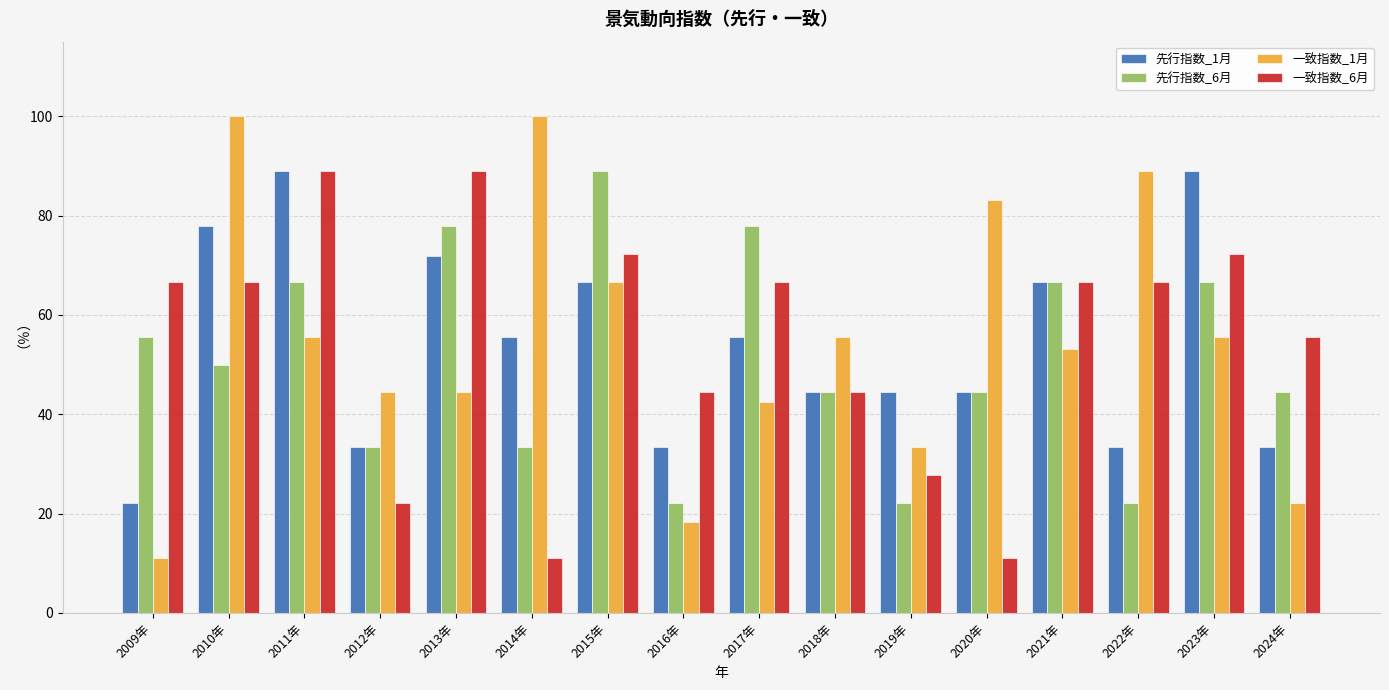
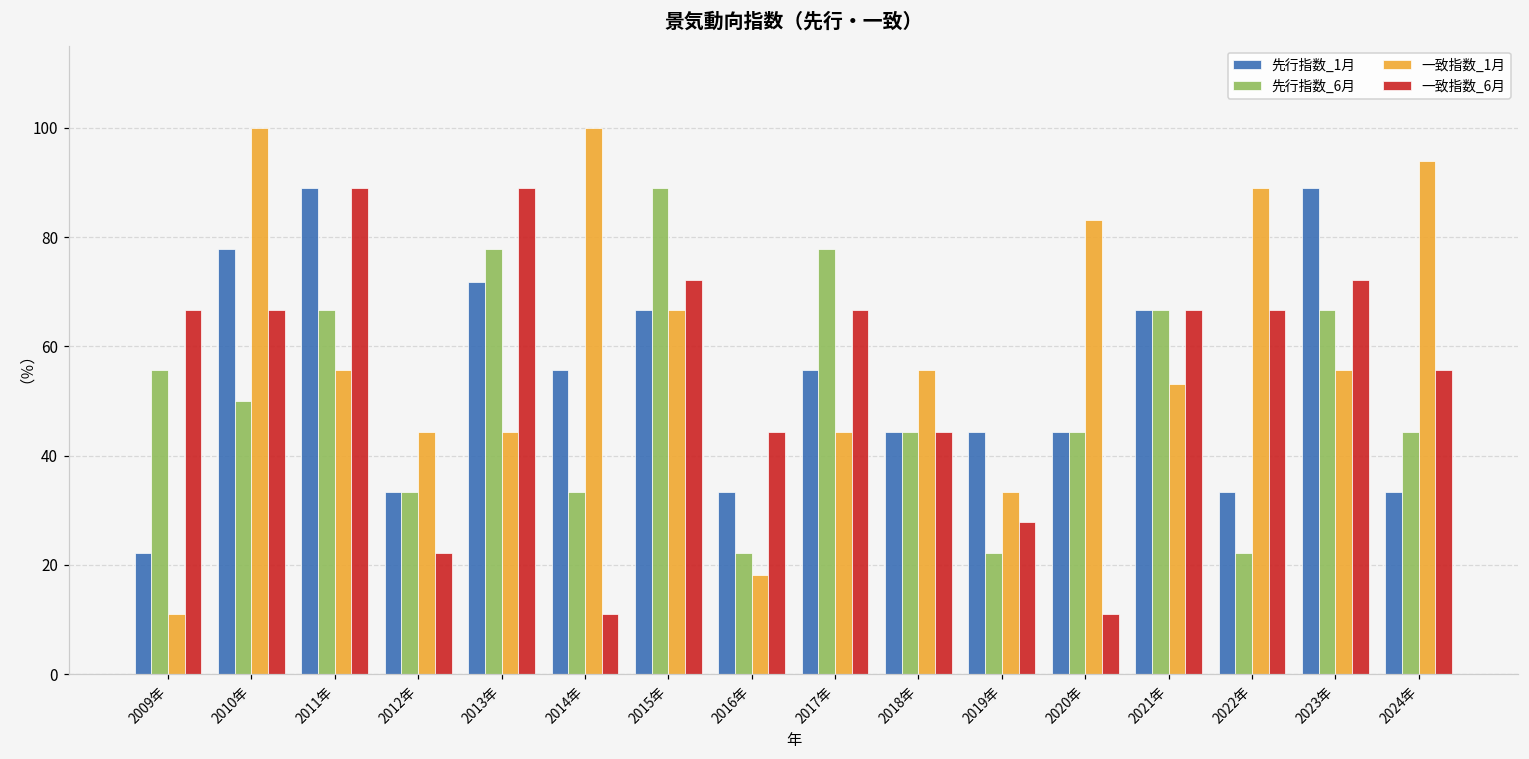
一致指数_1月, 2017年: 42 -> 44
一致指数_1月, 2024年: 22 -> 94
